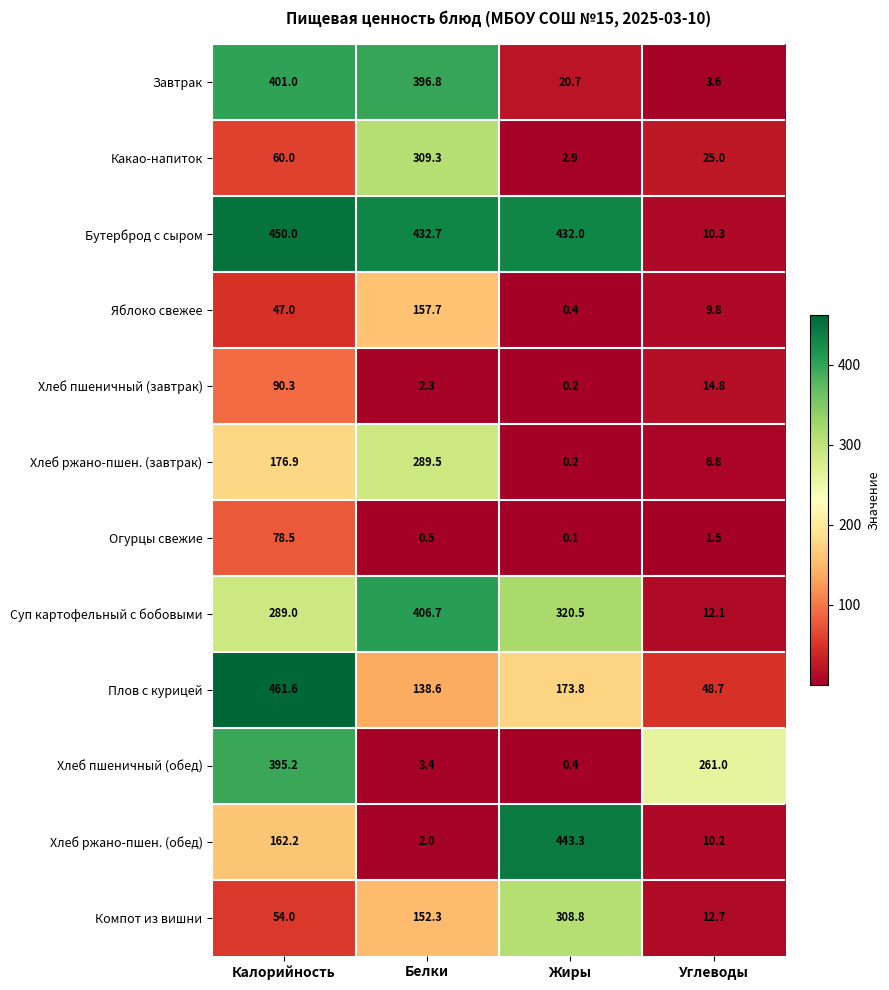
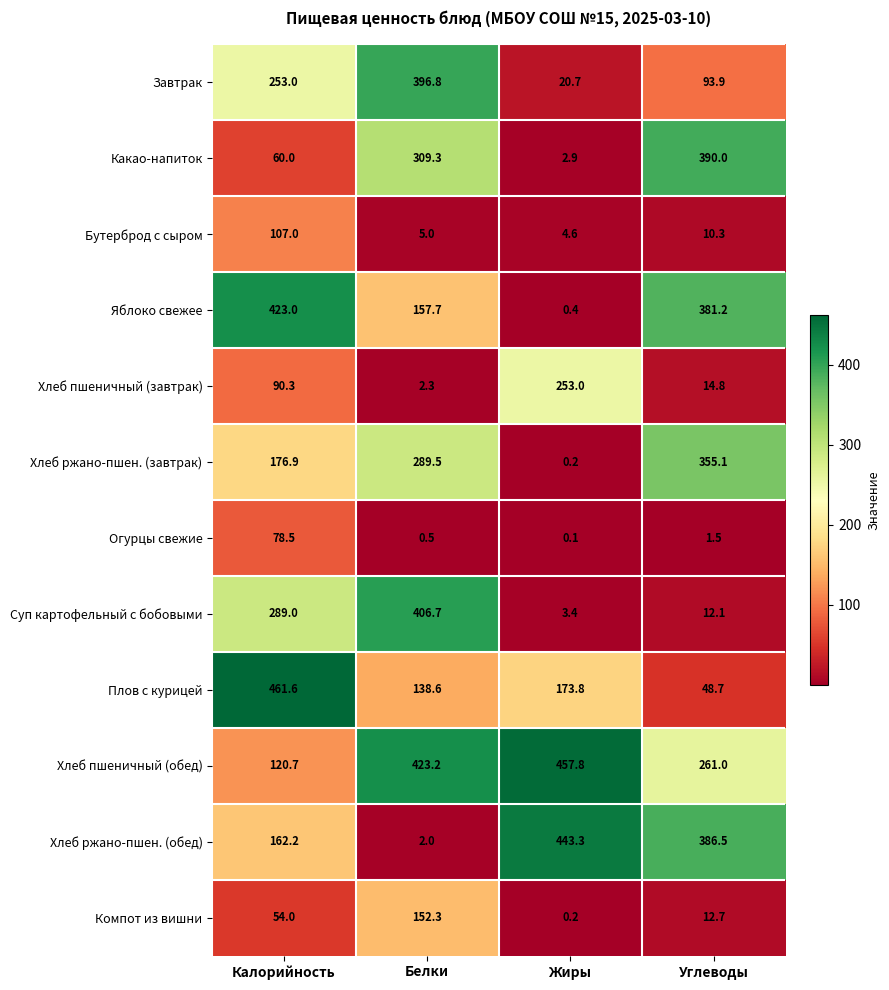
Завтрак, Калорийность: 401.0 -> 253.0
Завтрак, Углеводы: 3.6 -> 93.9
Какао-напиток, Углеводы: 25.0 -> 390.0
Бутерброд с сыром, Калорийность: 450.0 -> 107.0
Бутерброд с сыром, Белки: 432.7 -> 5.0
Бутерброд с сыром, Жиры: 432.0 -> 4.6
Яблоко свежее, Калорийность: 47.0 -> 423.0
Яблоко свежее, Углеводы: 9.8 -> 381.2
Хлеб пшеничный (завтрак), Жиры: 0.2 -> 253.0
Хлеб ржано-пшен. (завтрак), Углеводы: 6.8 -> 355.1
Суп картофельный с бобовыми, Жиры: 320.5 -> 3.4
Хлеб пшеничный (обед), Калорийность: 395.2 -> 120.7
Хлеб пшеничный (обед), Белки: 3.4 -> 423.2
Хлеб пшеничный (обед), Жиры: 0.4 -> 457.8
Хлеб ржано-пшен. (обед), Углеводы: 10.2 -> 386.5
Компот из вишни, Жиры: 308.8 -> 0.2
